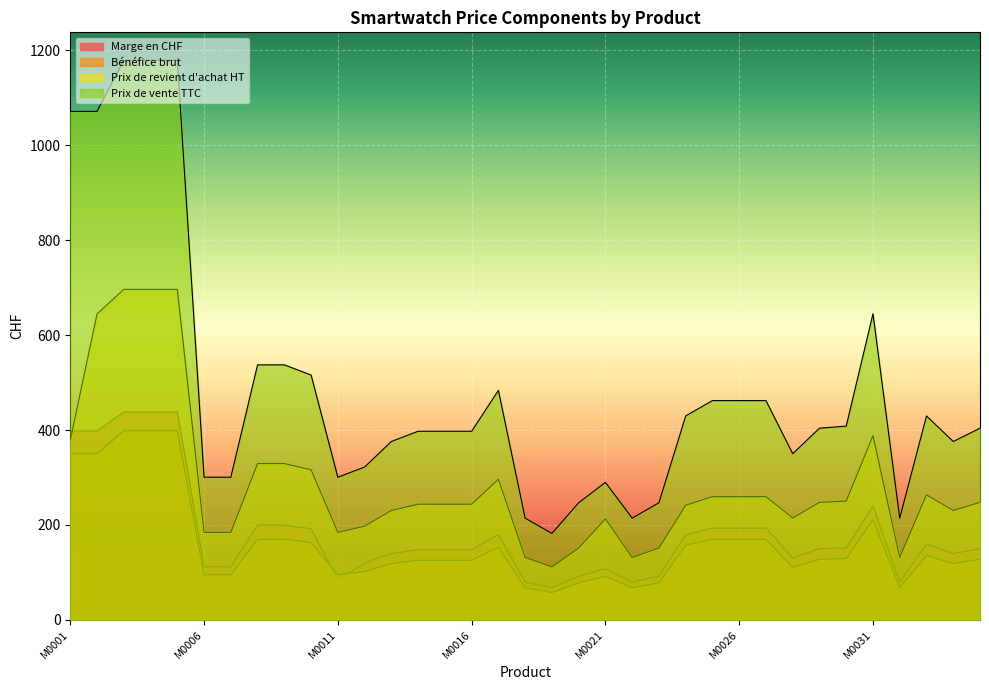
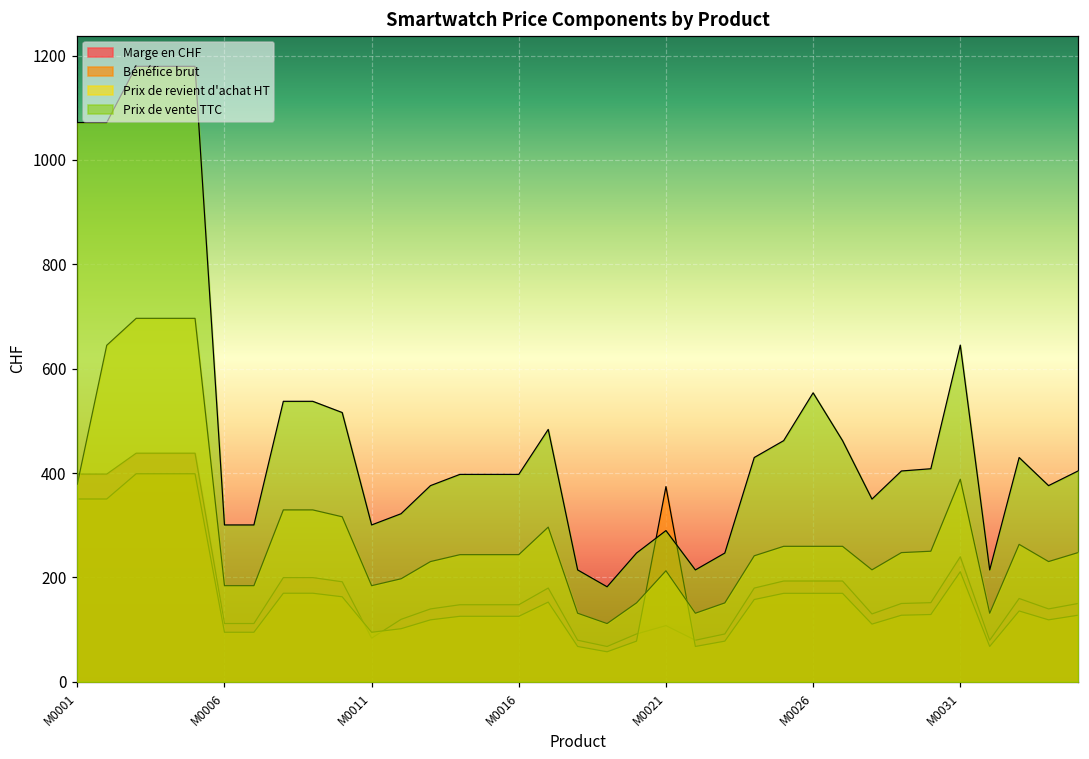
Bénéfice brut, M0021: 90 -> 370
Prix de vente TTC, M0026: 460 -> 550
